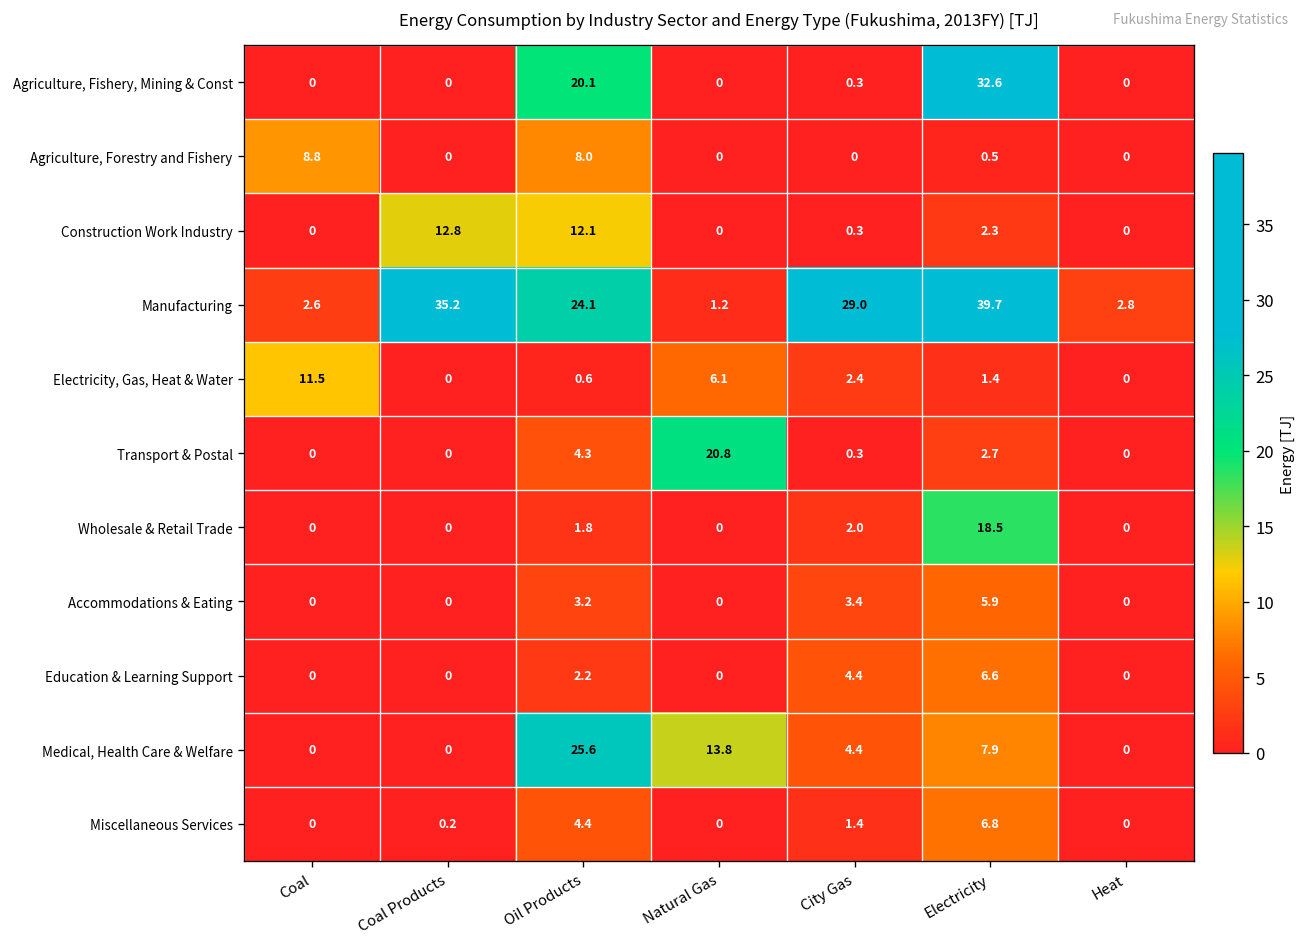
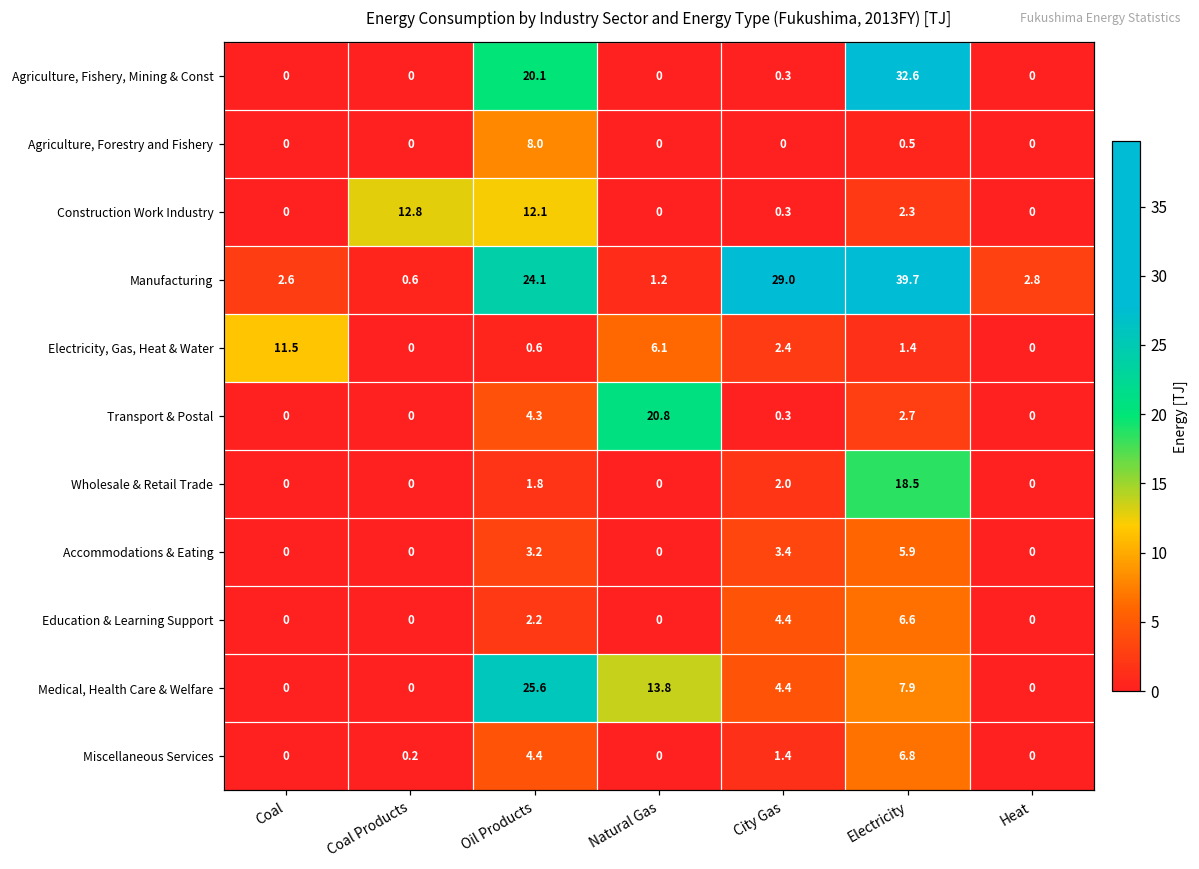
Agriculture, Forestry and Fishery, Coal: 8.8 -> 0
Manufacturing, Coal Products: 35.2 -> 0.6
